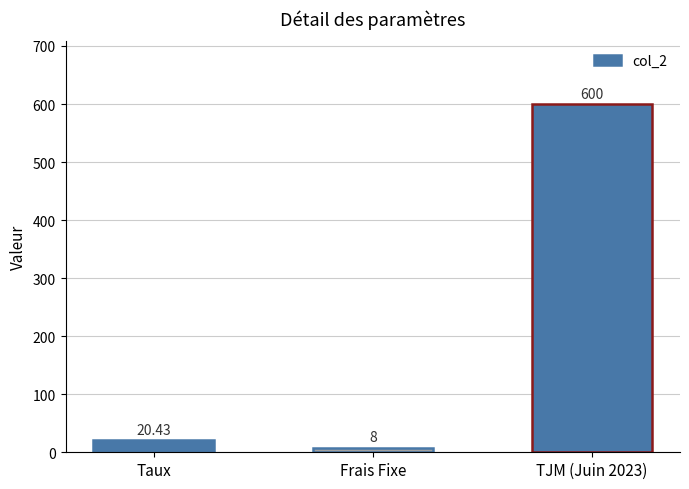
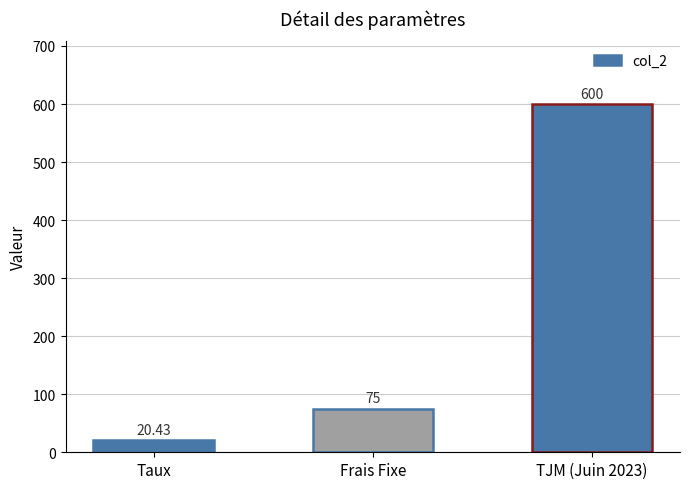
Frais Fixe: 8 -> 75
